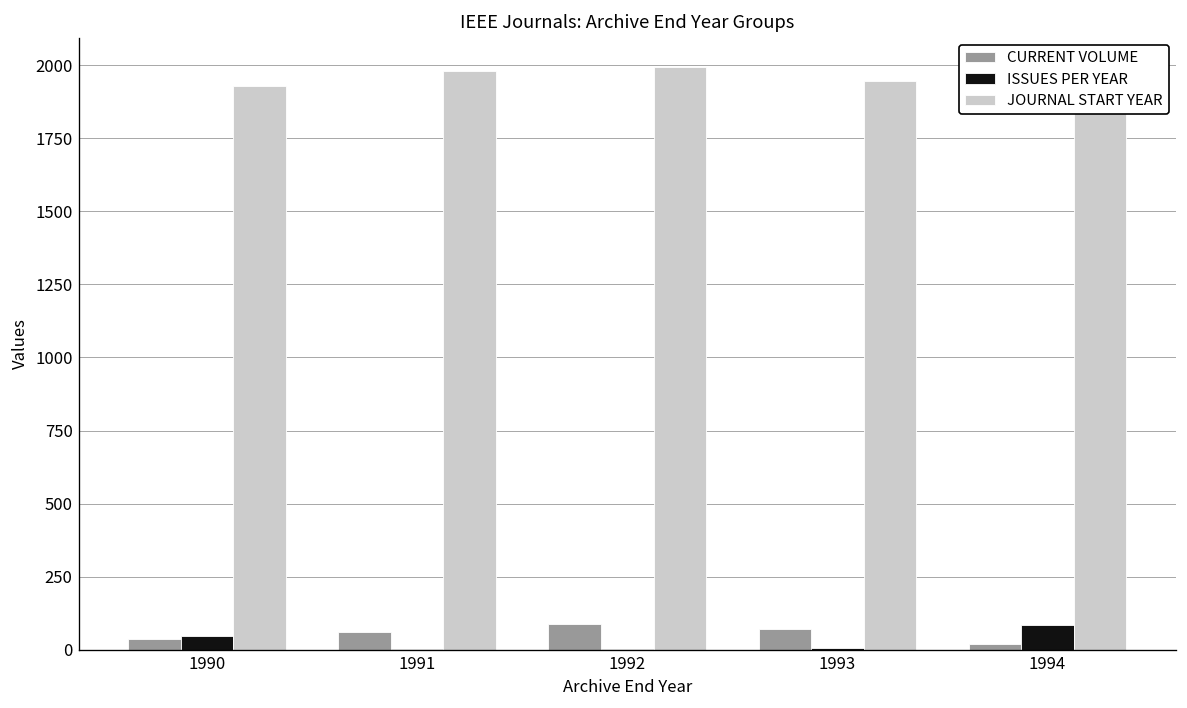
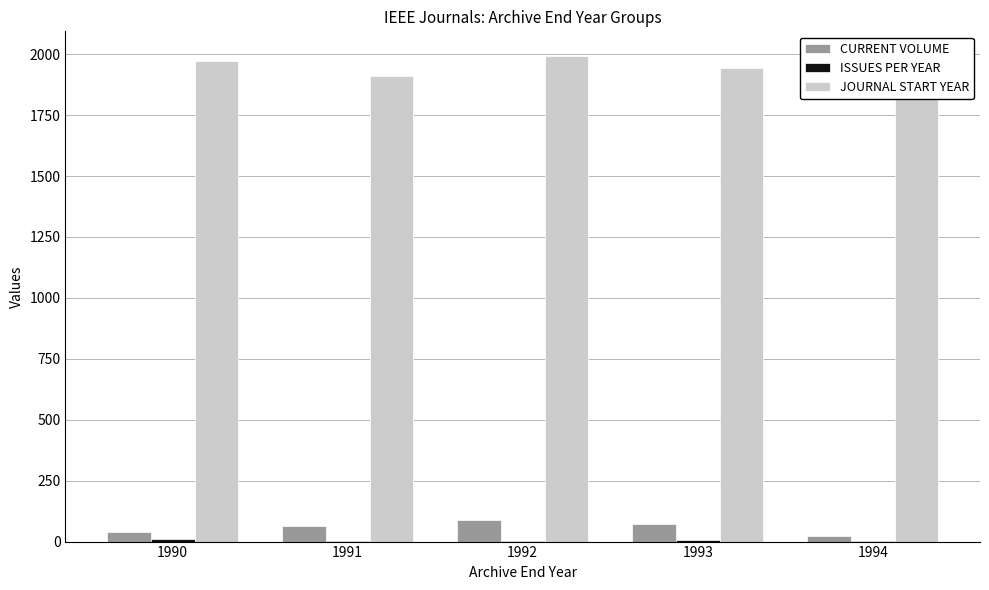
ISSUES PER YEAR, 1990: 50 -> 10
JOURNAL START YEAR, 1990: 1930 -> 1970
JOURNAL START YEAR, 1991: 1980 -> 1910
ISSUES PER YEAR, 1994: 80 -> 0
